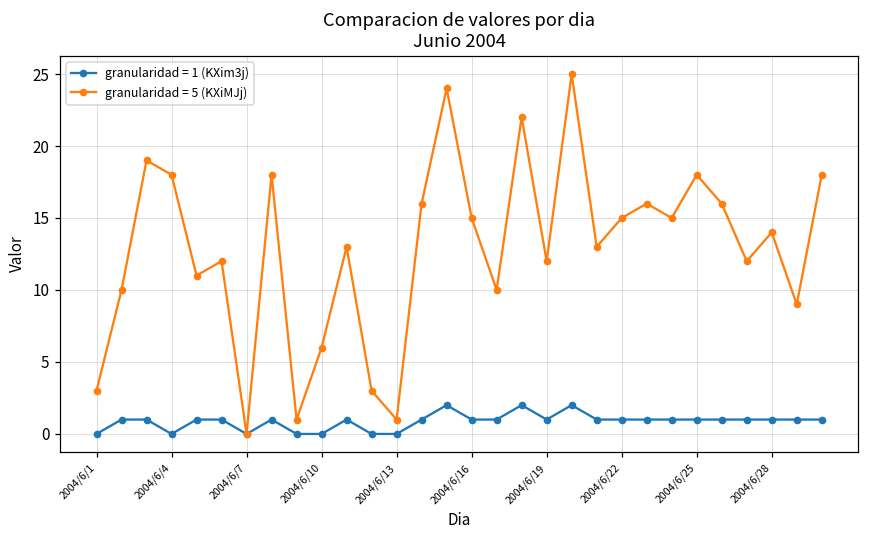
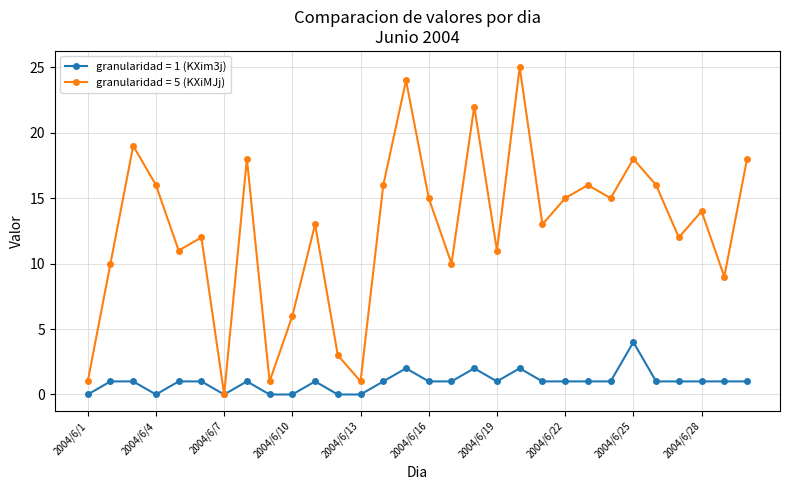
granularidad = 5 (KXiMJj), 2004/6/1: 3 -> 1
granularidad = 5 (KXiMJj), 2004/6/4: 18 -> 16
granularidad = 5 (KXiMJj), 2004/6/19: 12 -> 11
granularidad = 1 (KXim3j), 2004/6/25: 1 -> 4
